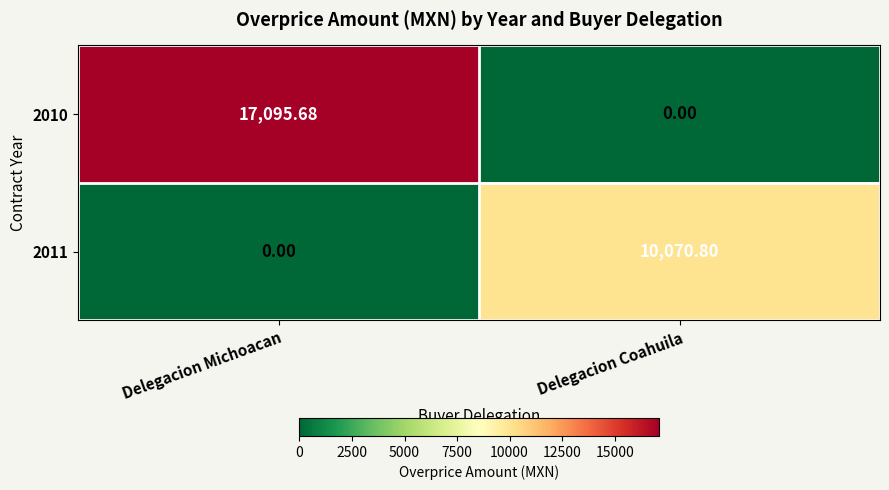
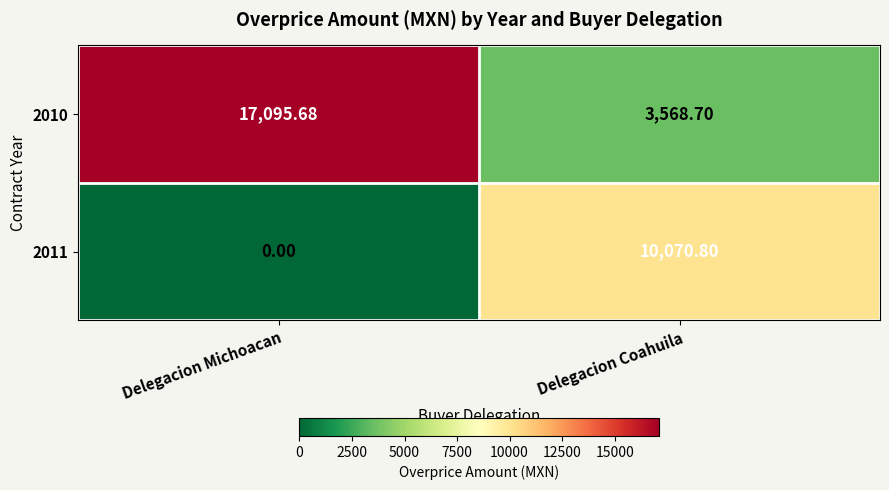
2010, Delegacion Coahuila: 0.00 -> 3,568.70
